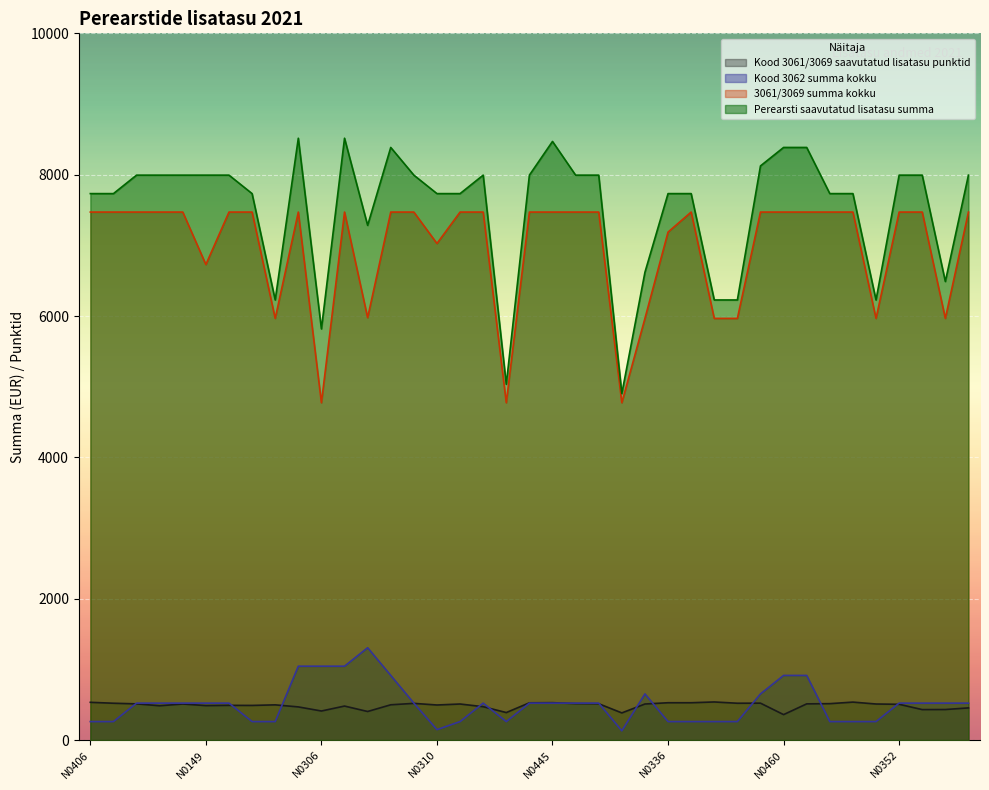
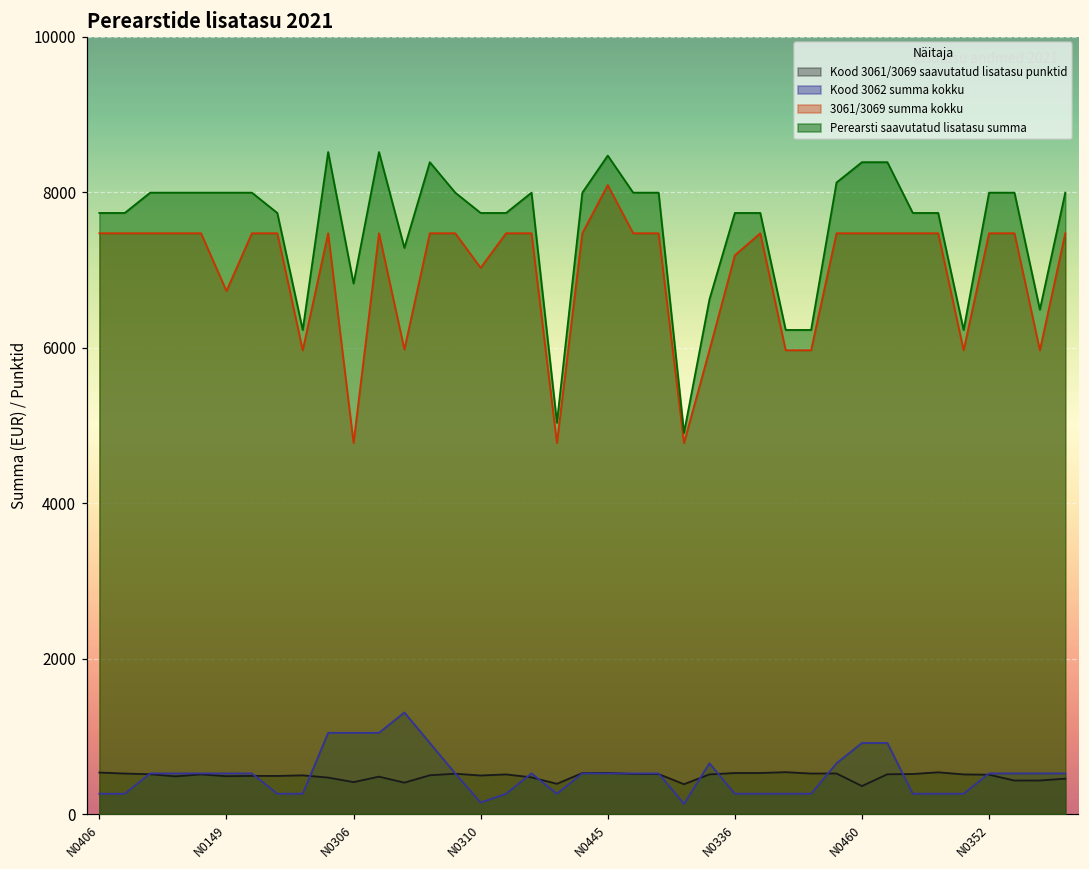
Perearsti saavutatud lisatasu summa, N0306: 5800 -> 6800
3061/3069 summa kokku, N0445: 7500 -> 8100
